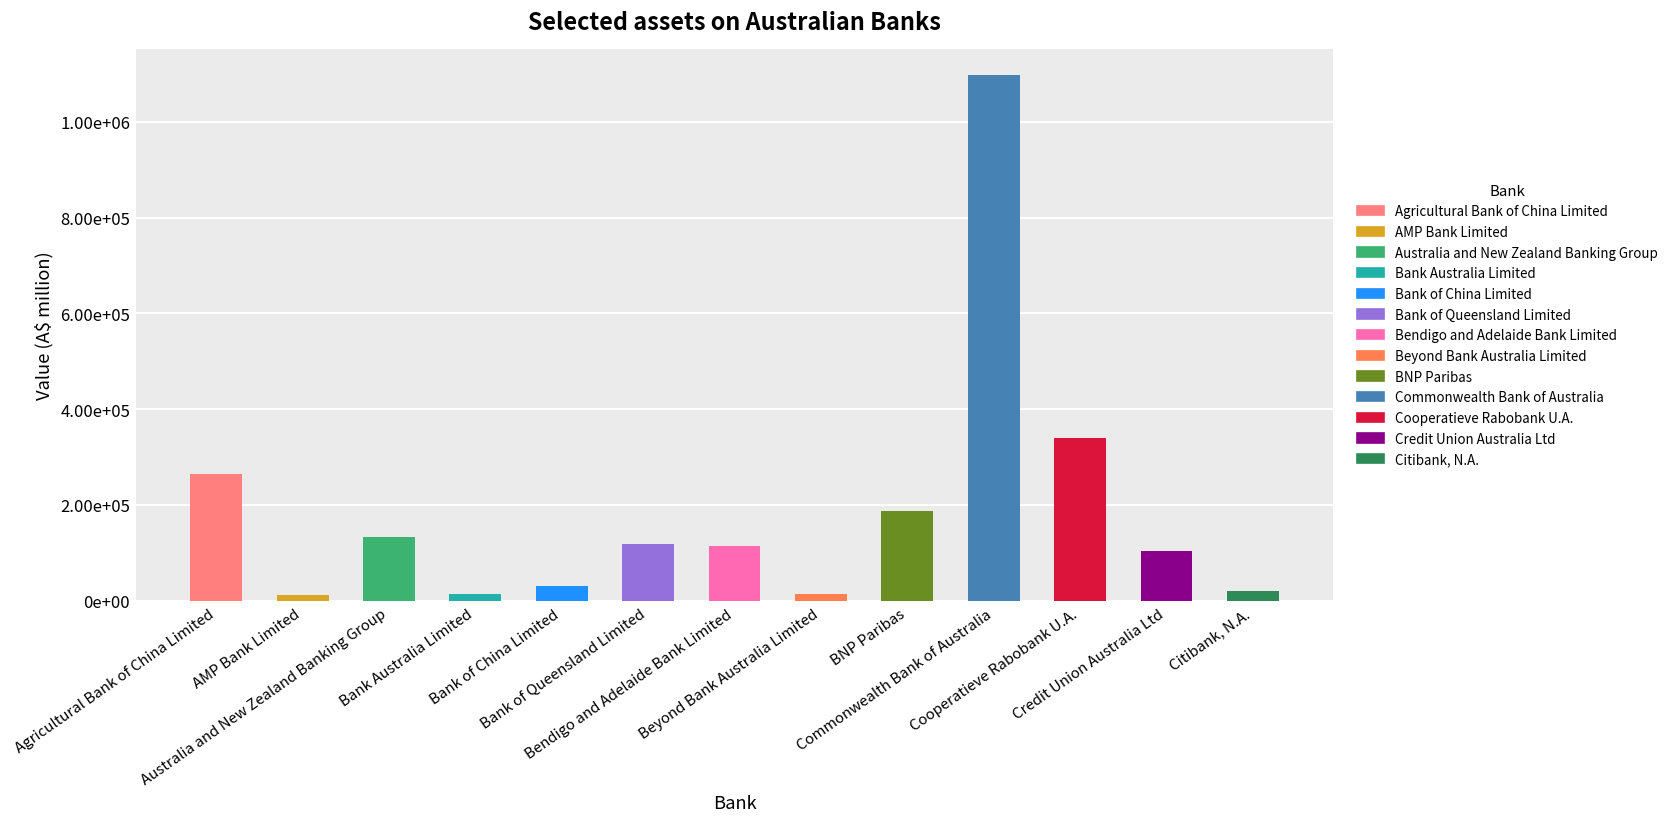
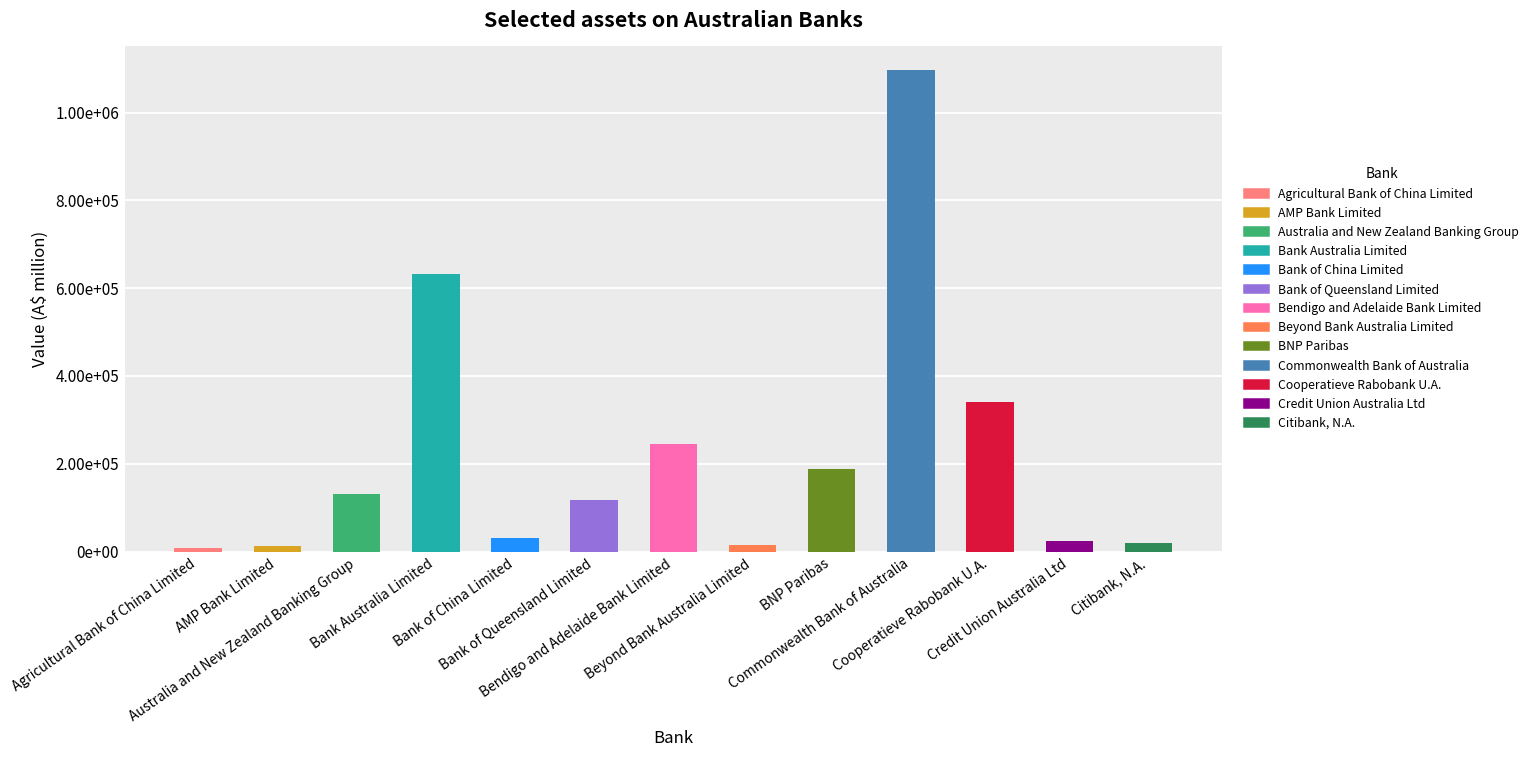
Agricultural Bank of China Limited: 260000 -> 10000
Bank Australia Limited: 10000 -> 630000
Bendigo and Adelaide Bank Limited: 110000 -> 250000
Credit Union Australia Ltd: 100000 -> 20000
